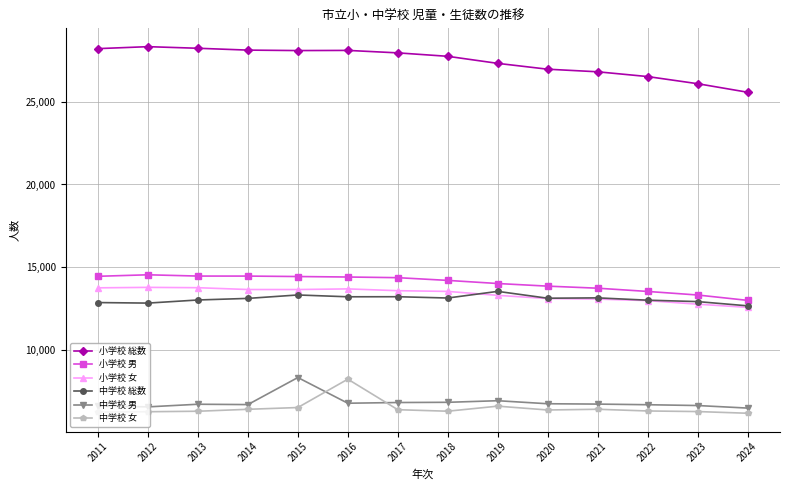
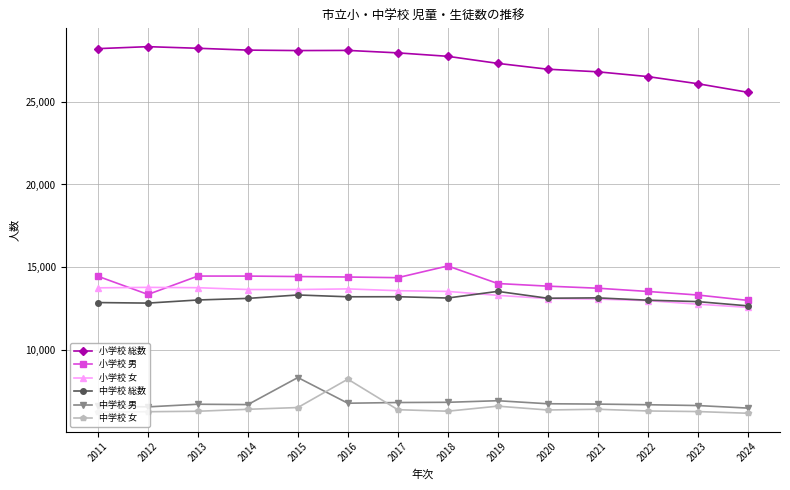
小学校 男, 2012: 14,500 -> 13,400
小学校 男, 2018: 14,200 -> 15,100
